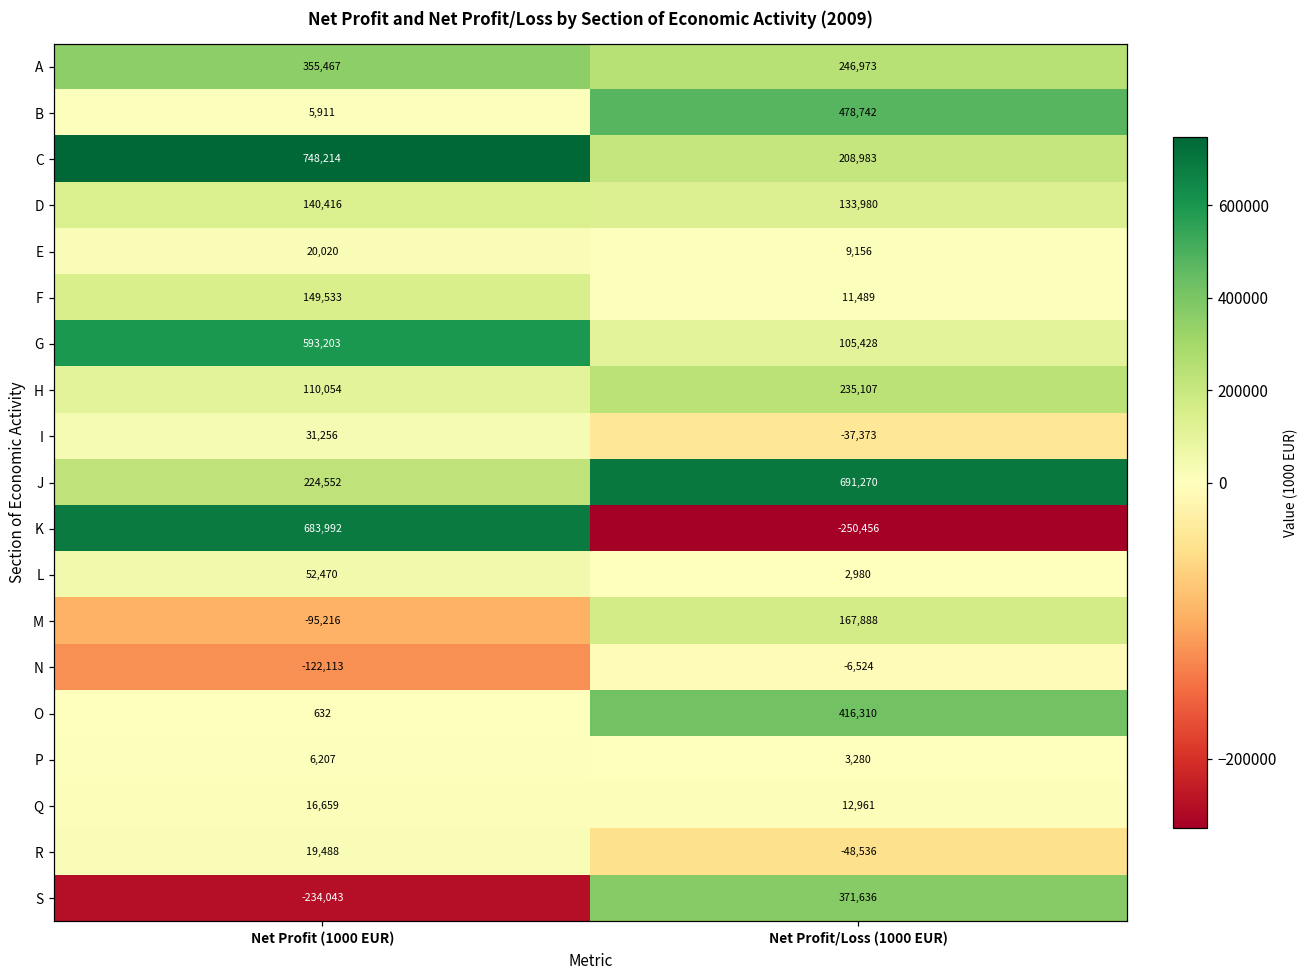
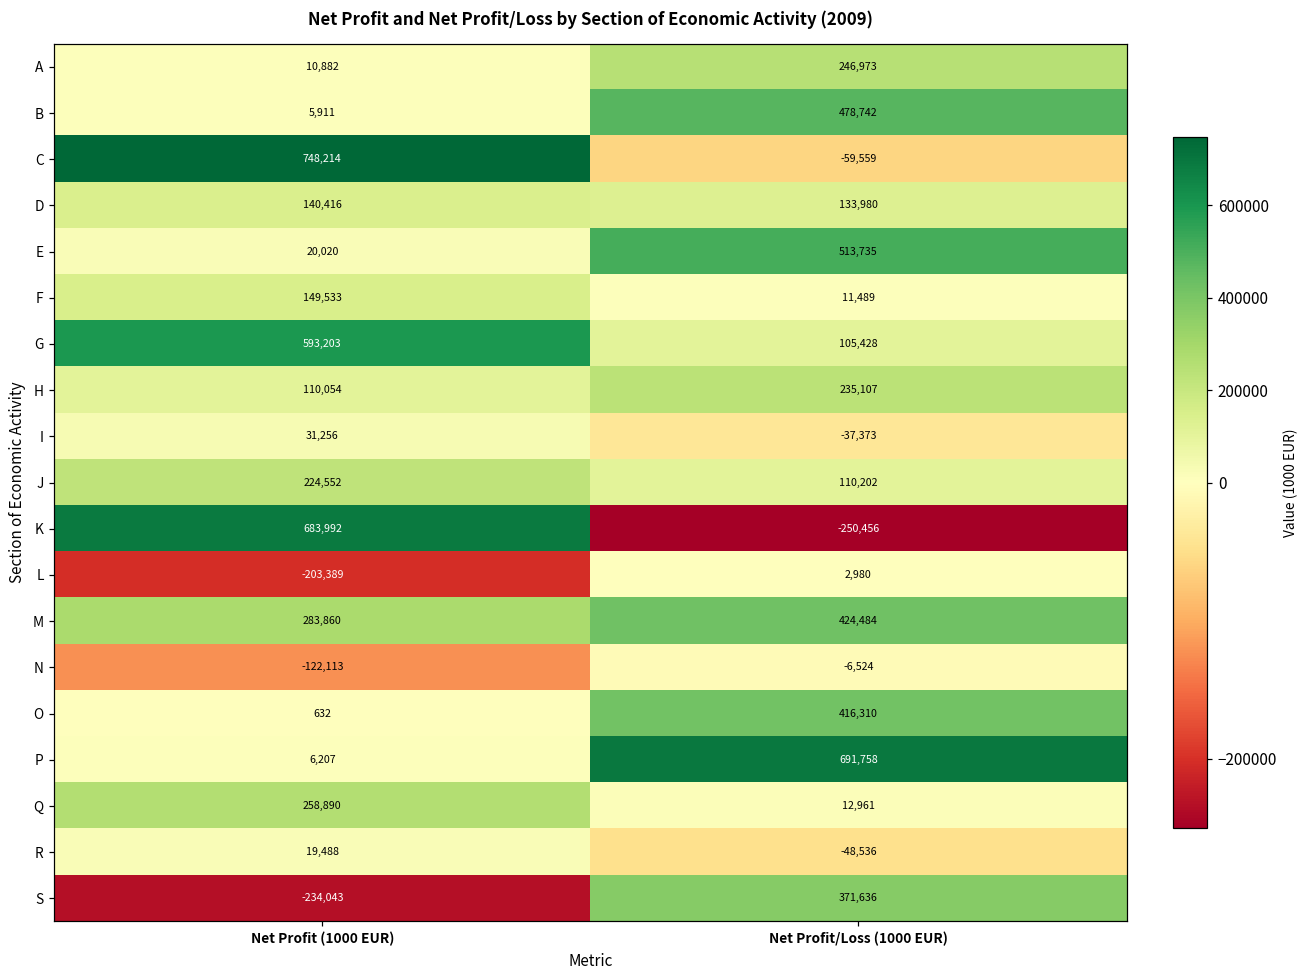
A, Net Profit (1000 EUR): 355,467 -> 10,882
C, Net Profit/Loss (1000 EUR): 208,983 -> -59,559
E, Net Profit/Loss (1000 EUR): 9,156 -> 513,735
J, Net Profit/Loss (1000 EUR): 691,270 -> 110,202
L, Net Profit (1000 EUR): 52,470 -> -203,389
M, Net Profit (1000 EUR): -95,216 -> 283,860
M, Net Profit/Loss (1000 EUR): 167,888 -> 424,484
P, Net Profit/Loss (1000 EUR): 3,280 -> 691,758
Q, Net Profit (1000 EUR): 16,659 -> 258,890
